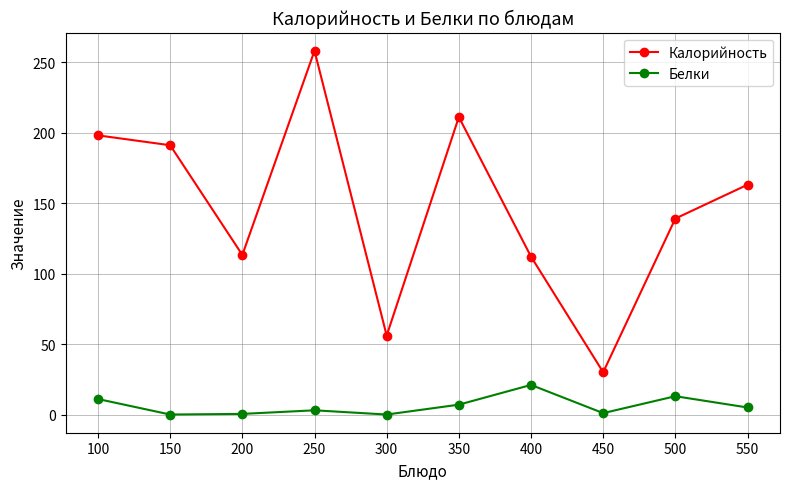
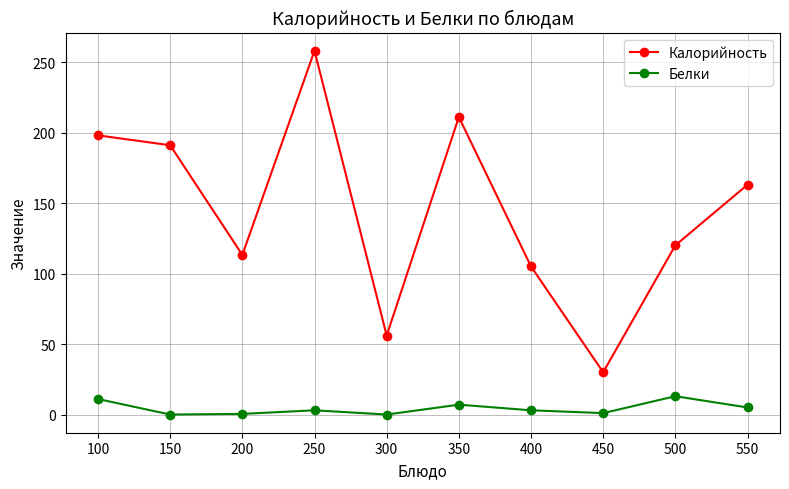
Калорийность, 400: 112 -> 105
Белки, 400: 21 -> 3
Калорийность, 500: 139 -> 120
